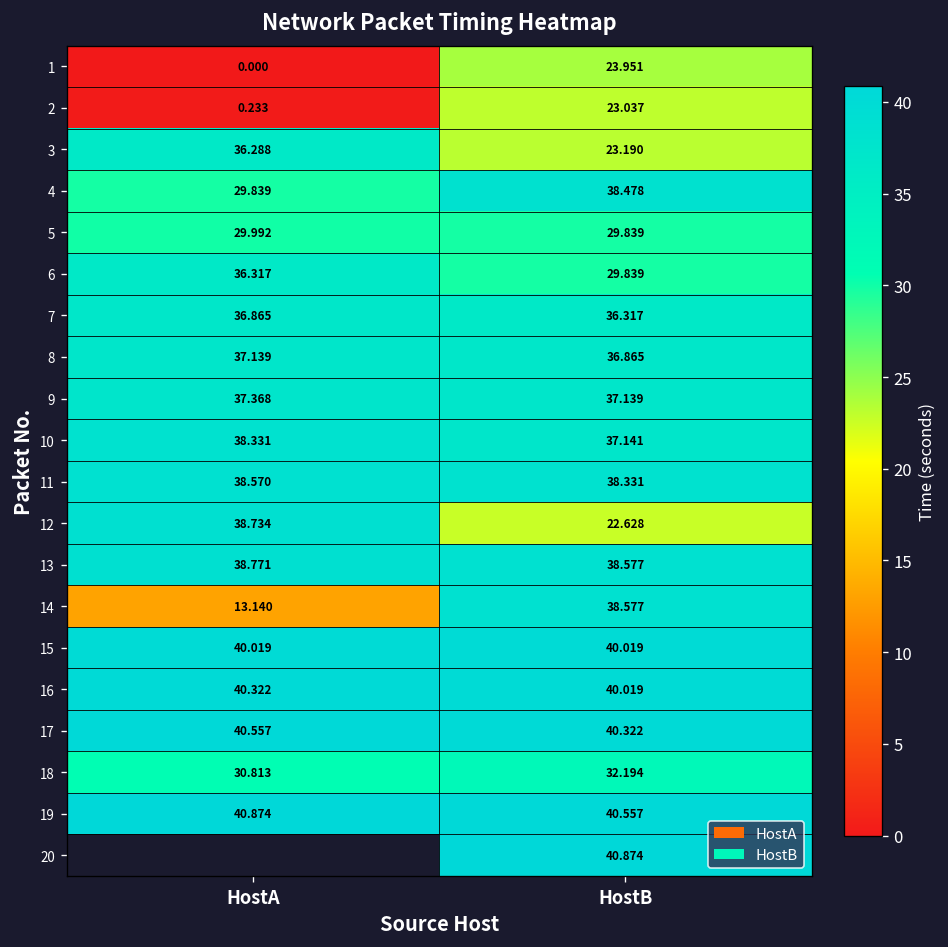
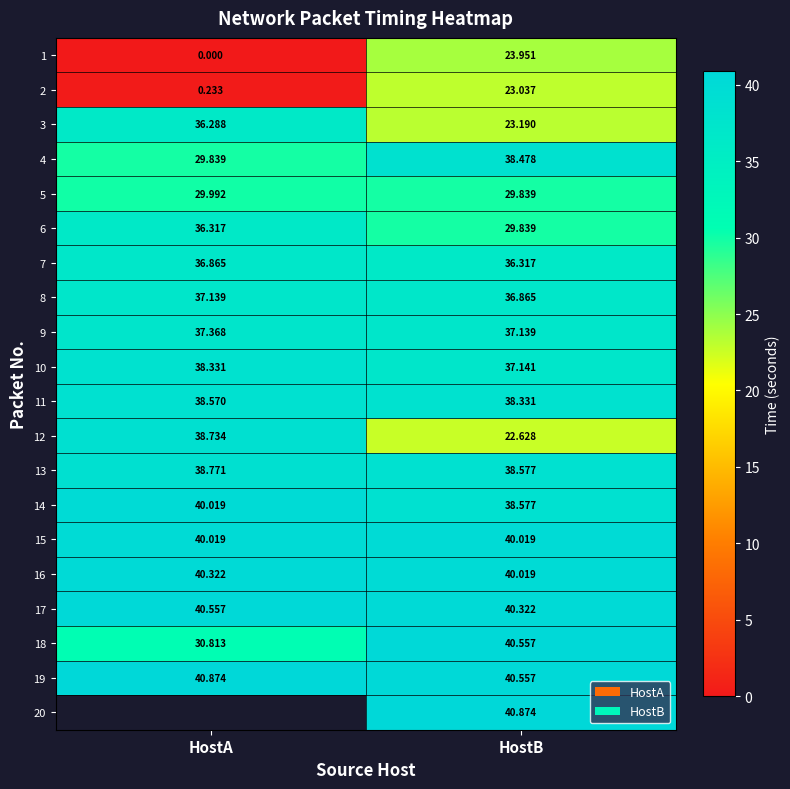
14, HostA: 13.140 -> 40.019
18, HostB: 32.194 -> 40.557
